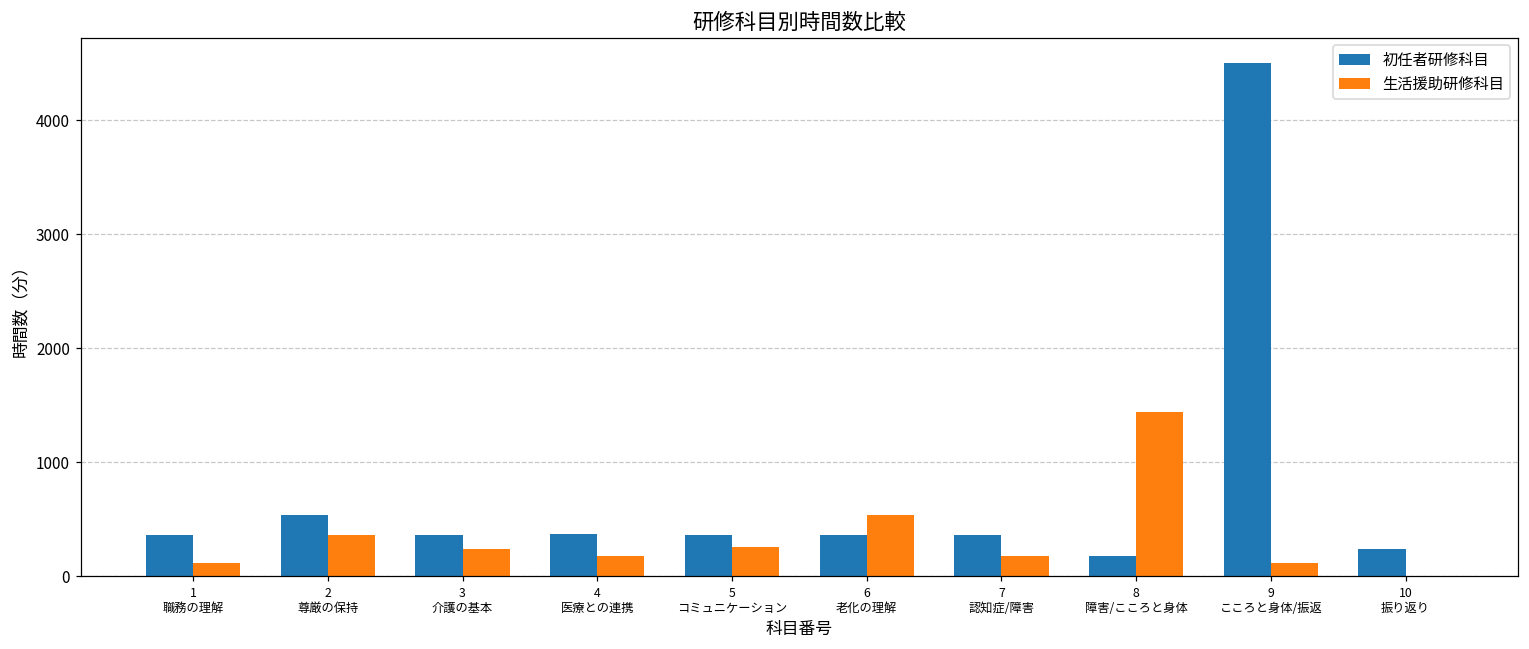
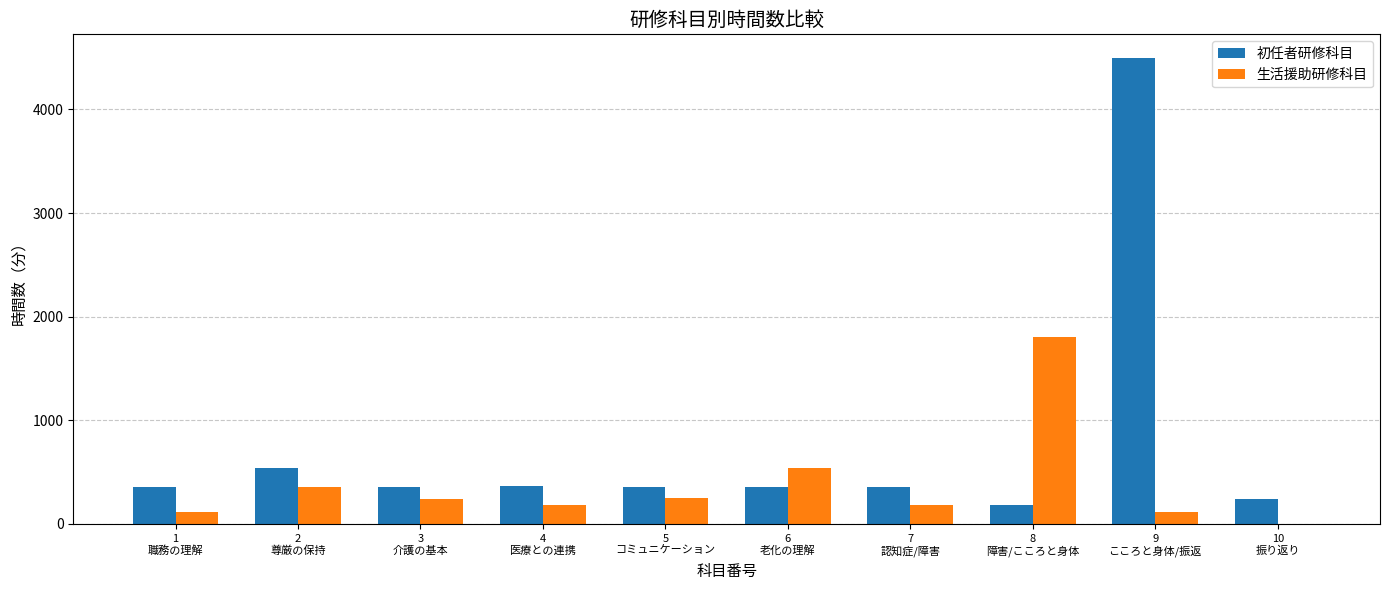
生活援助研修科目, 8 障害/こころと身体: 1440 -> 1810
